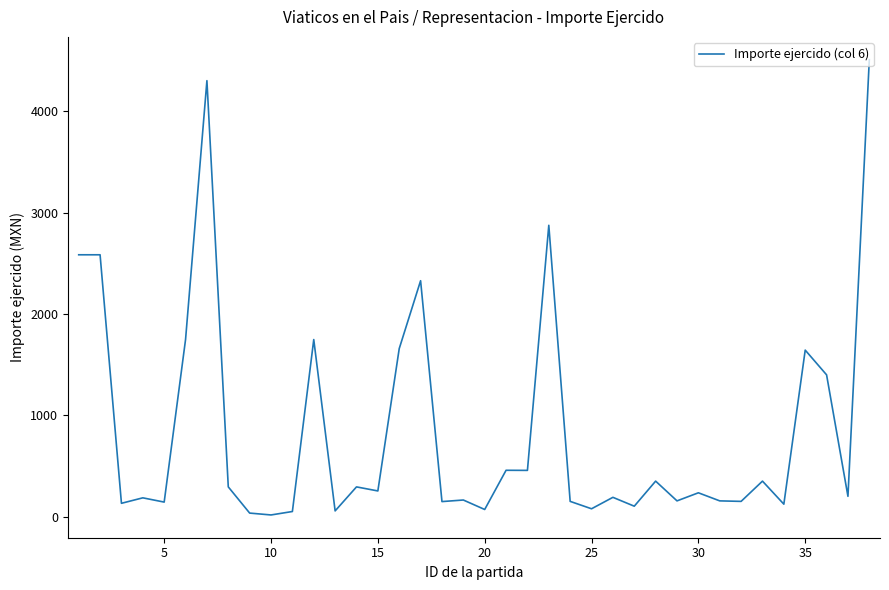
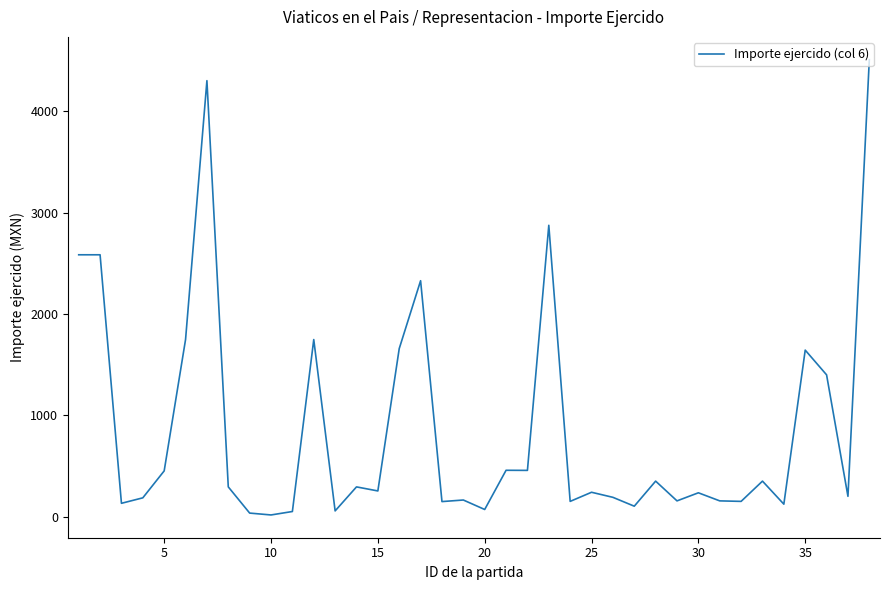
5: 140 -> 450
25: 80 -> 240
